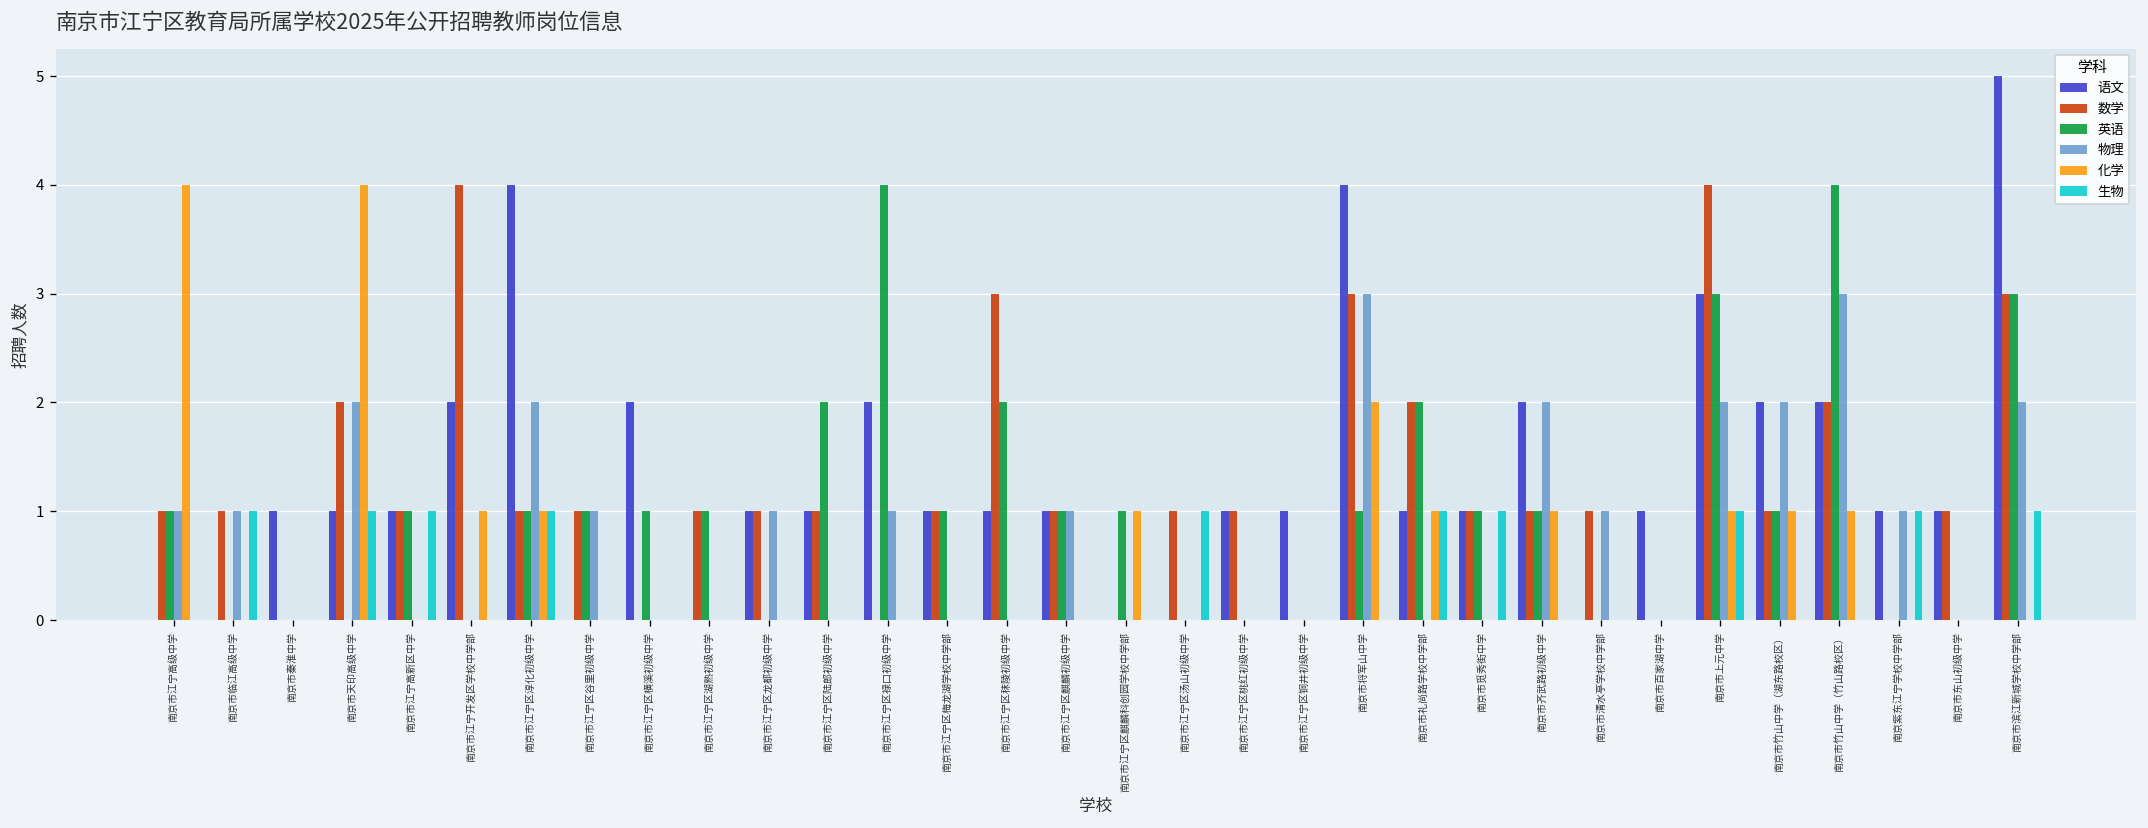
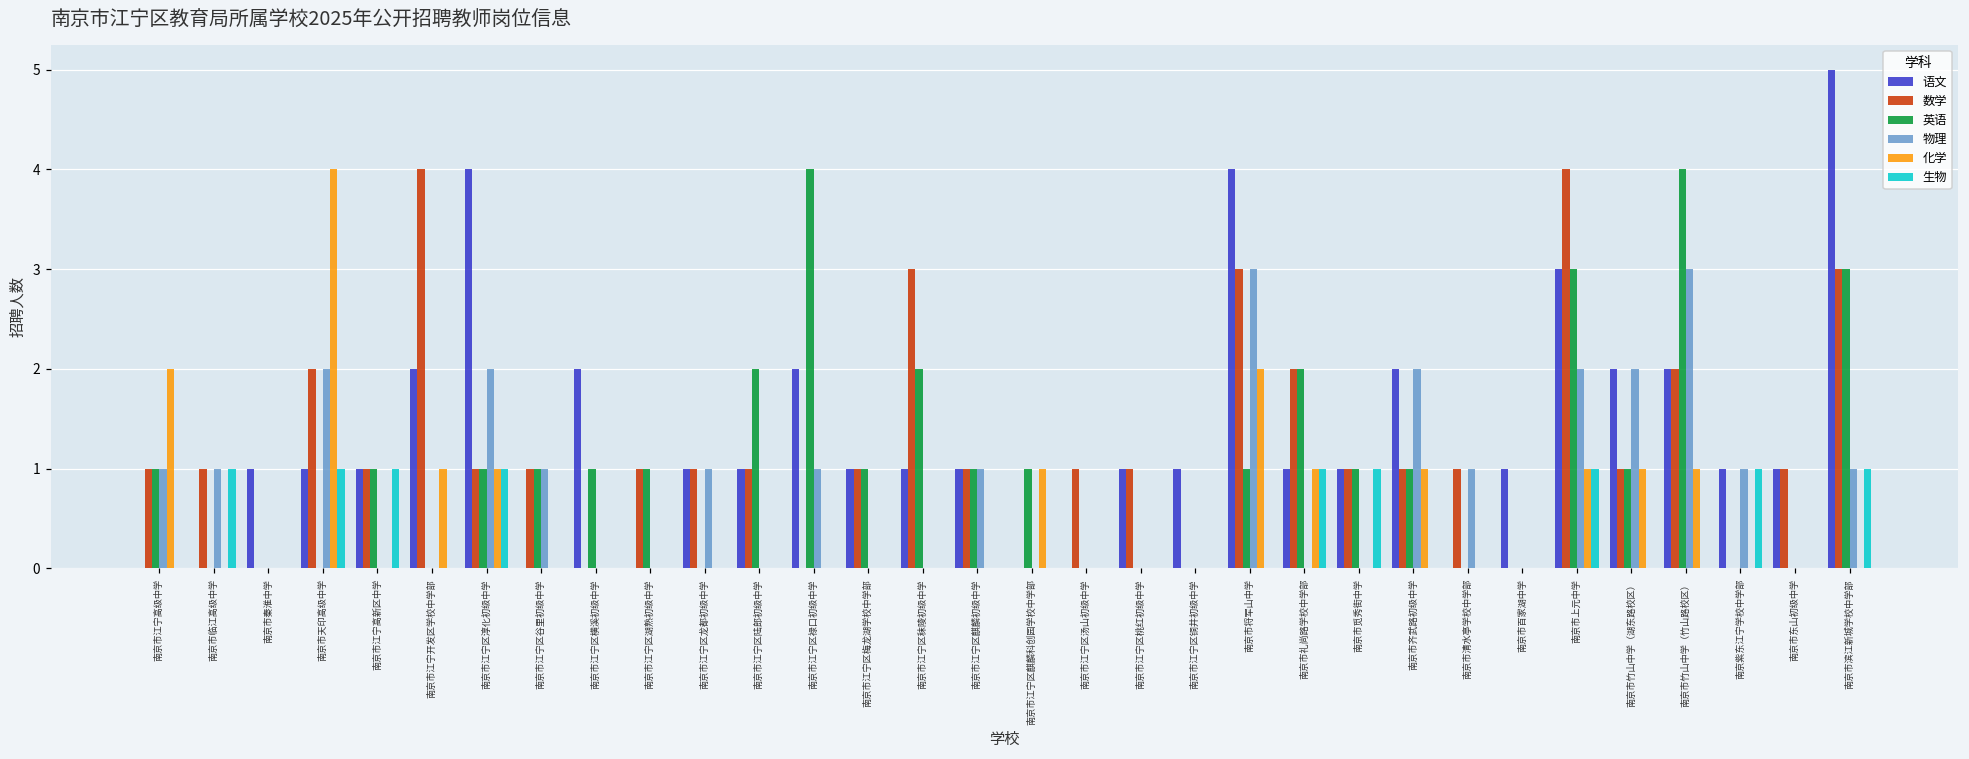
化学, 南京市江宁高级中学: 4 -> 2
生物, 南京市江宁区汤山初级中学: 1 -> 0
物理, 南京市滨江新城学校中学部: 2 -> 1
